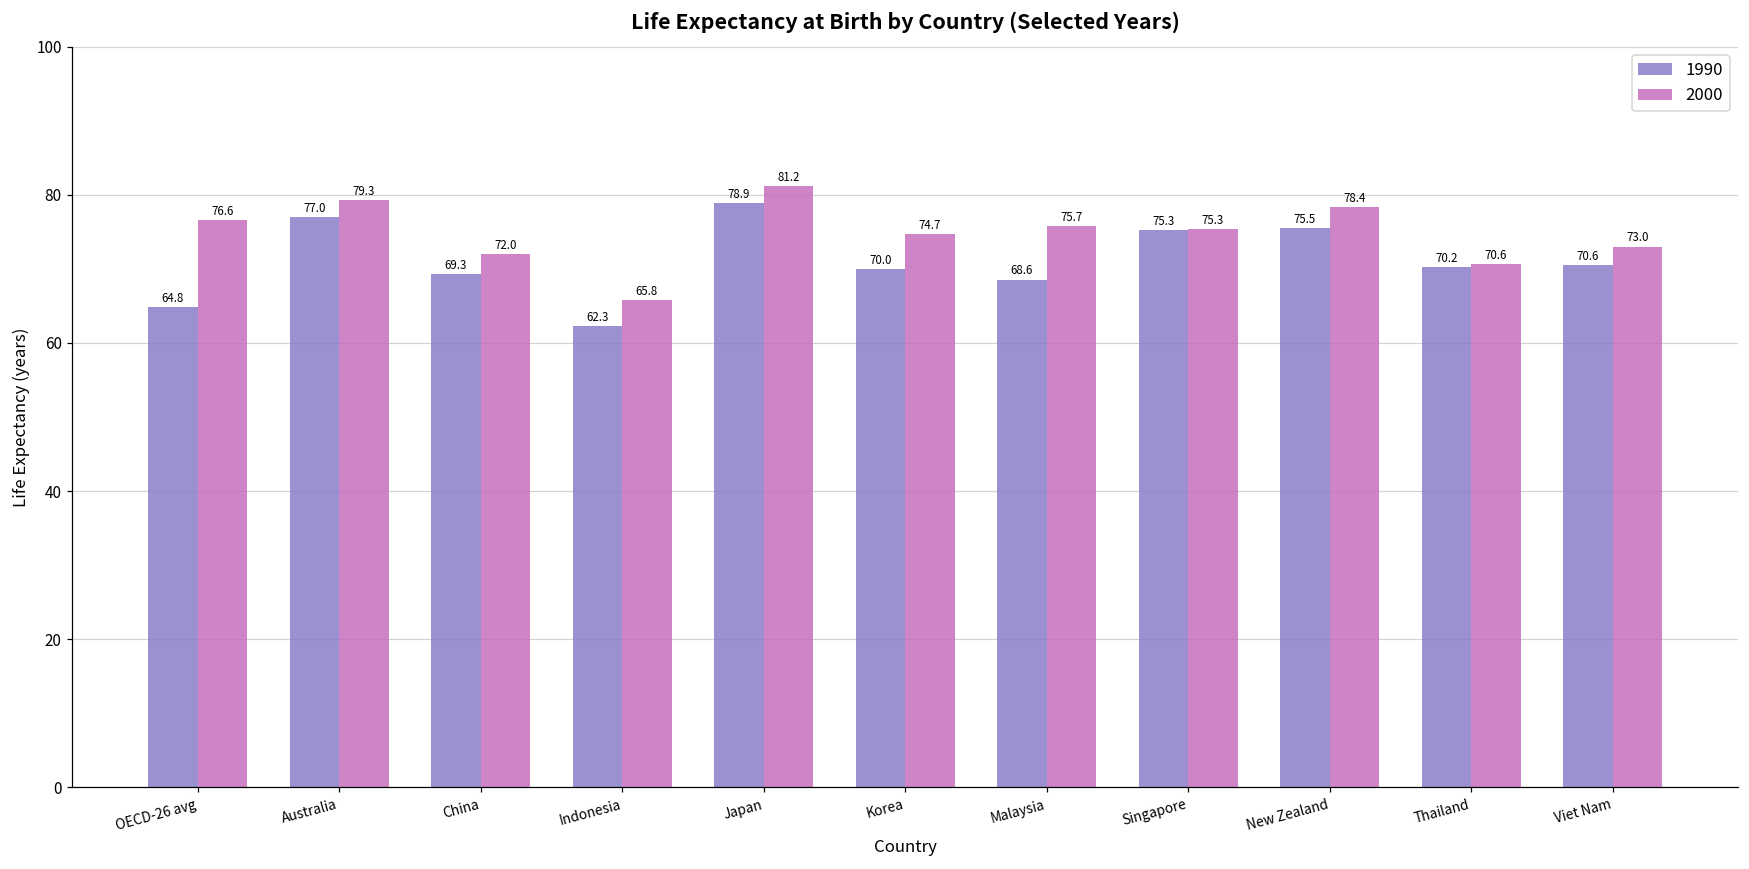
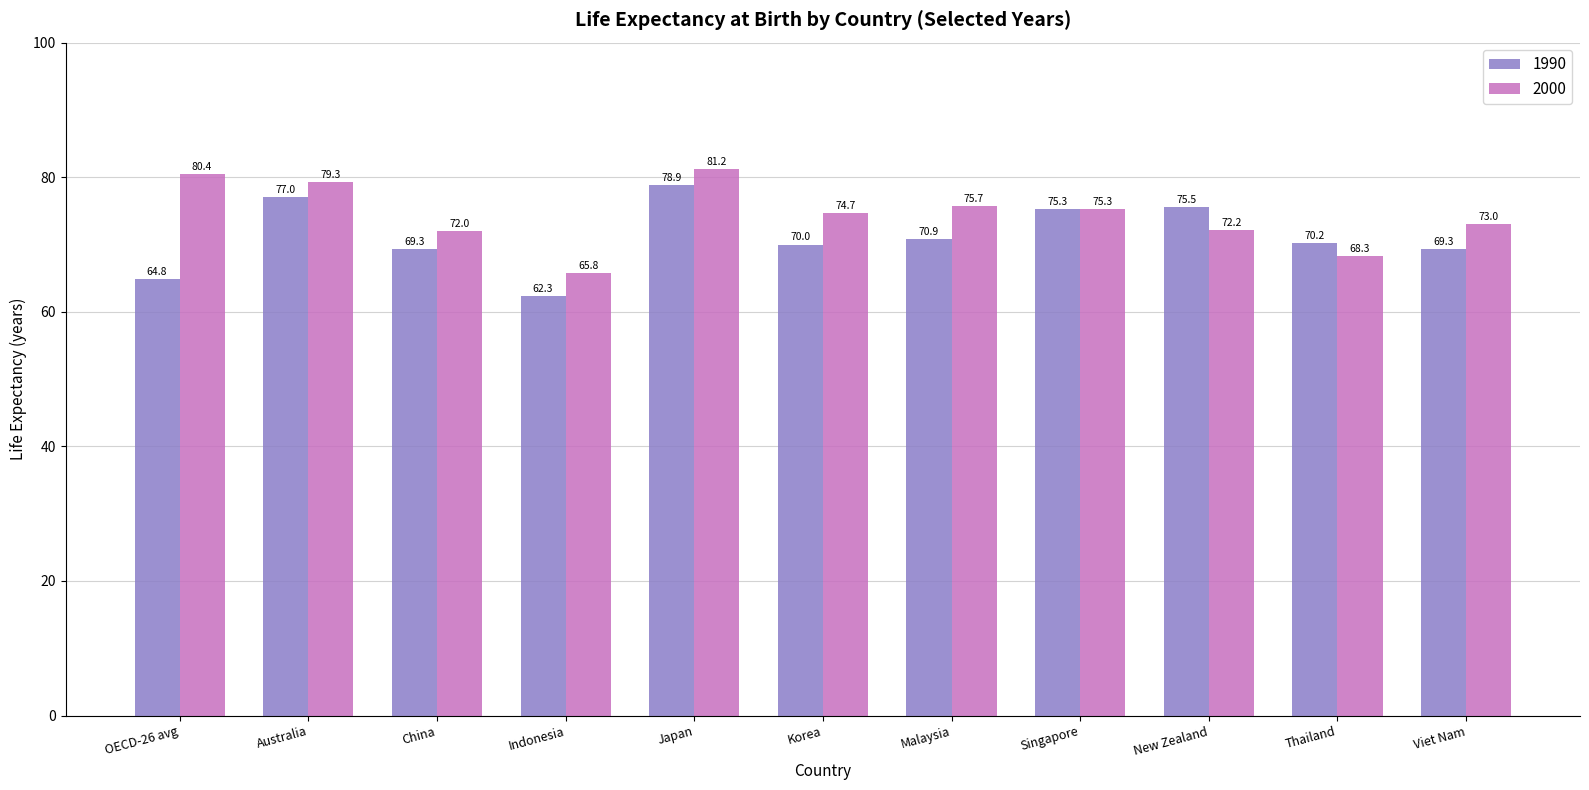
2000, OECD-26 avg: 76.6 -> 80.4
1990, Malaysia: 68.6 -> 70.9
2000, New Zealand: 78.4 -> 72.2
2000, Thailand: 70.6 -> 68.3
1990, Viet Nam: 70.6 -> 69.3
